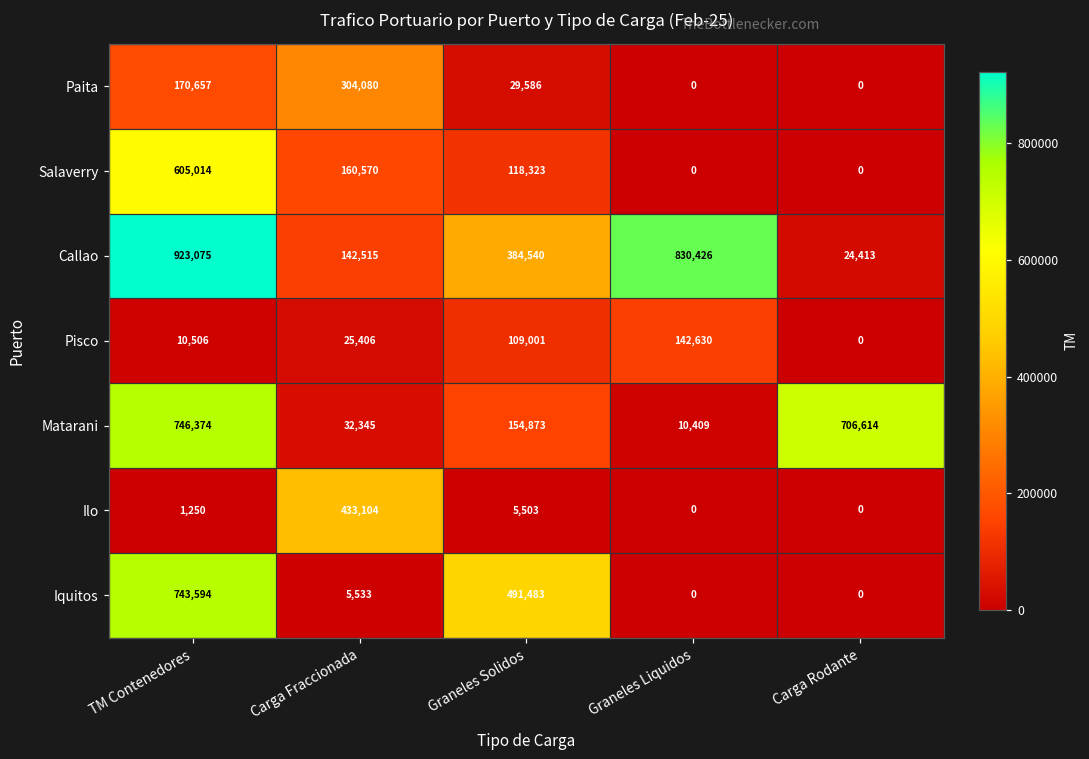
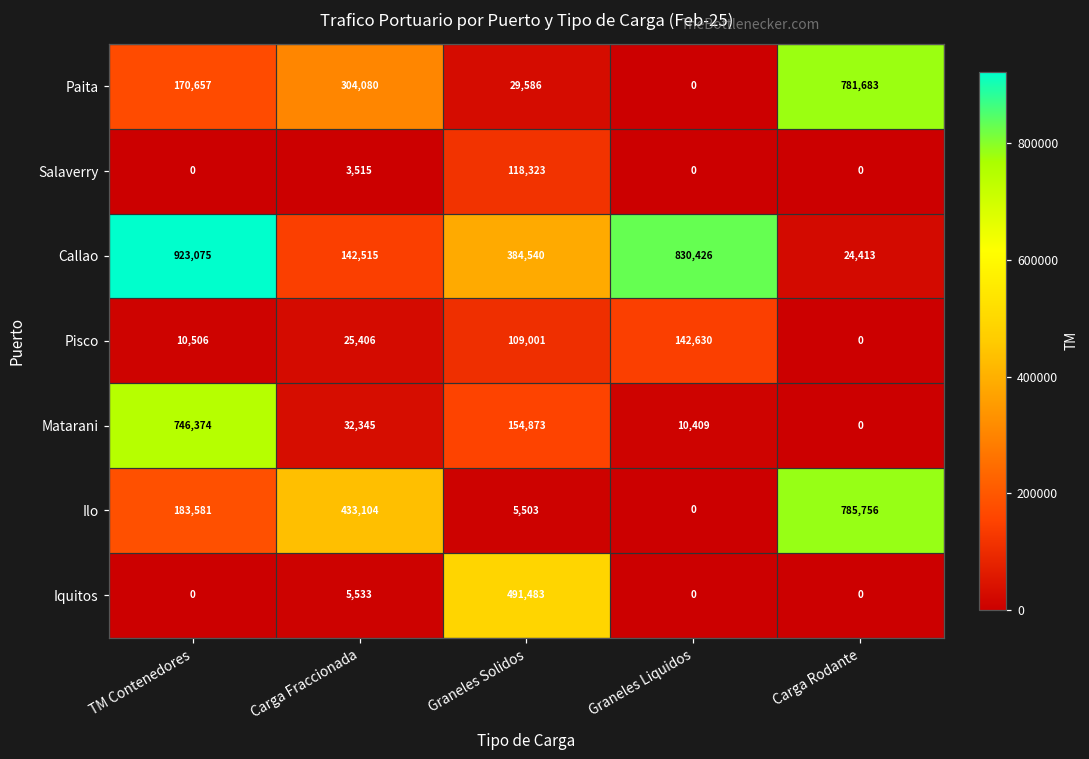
Paita, Carga Rodante: 0 -> 781,683
Salaverry, TM Contenedores: 605,014 -> 0
Salaverry, Carga Fraccionada: 160,570 -> 3,515
Matarani, Carga Rodante: 706,614 -> 0
Ilo, TM Contenedores: 1,250 -> 183,581
Ilo, Carga Rodante: 0 -> 785,756
Iquitos, TM Contenedores: 743,594 -> 0
